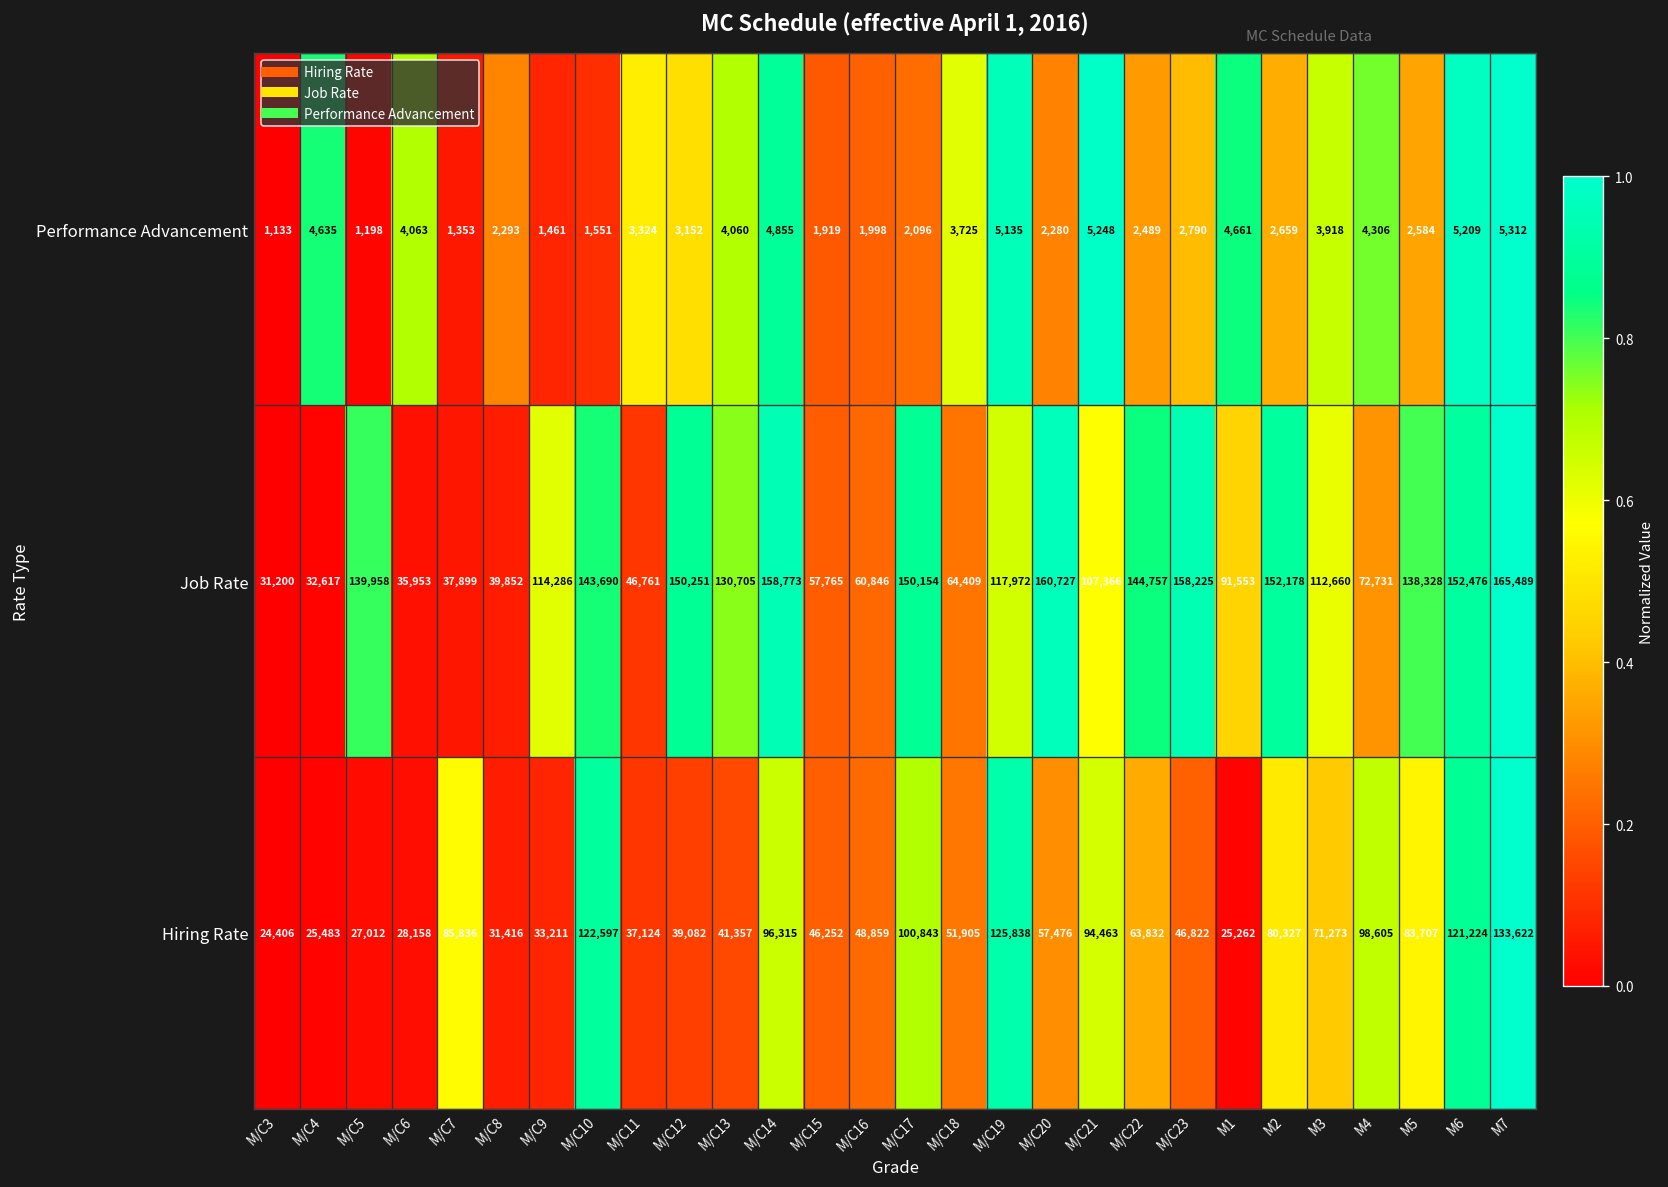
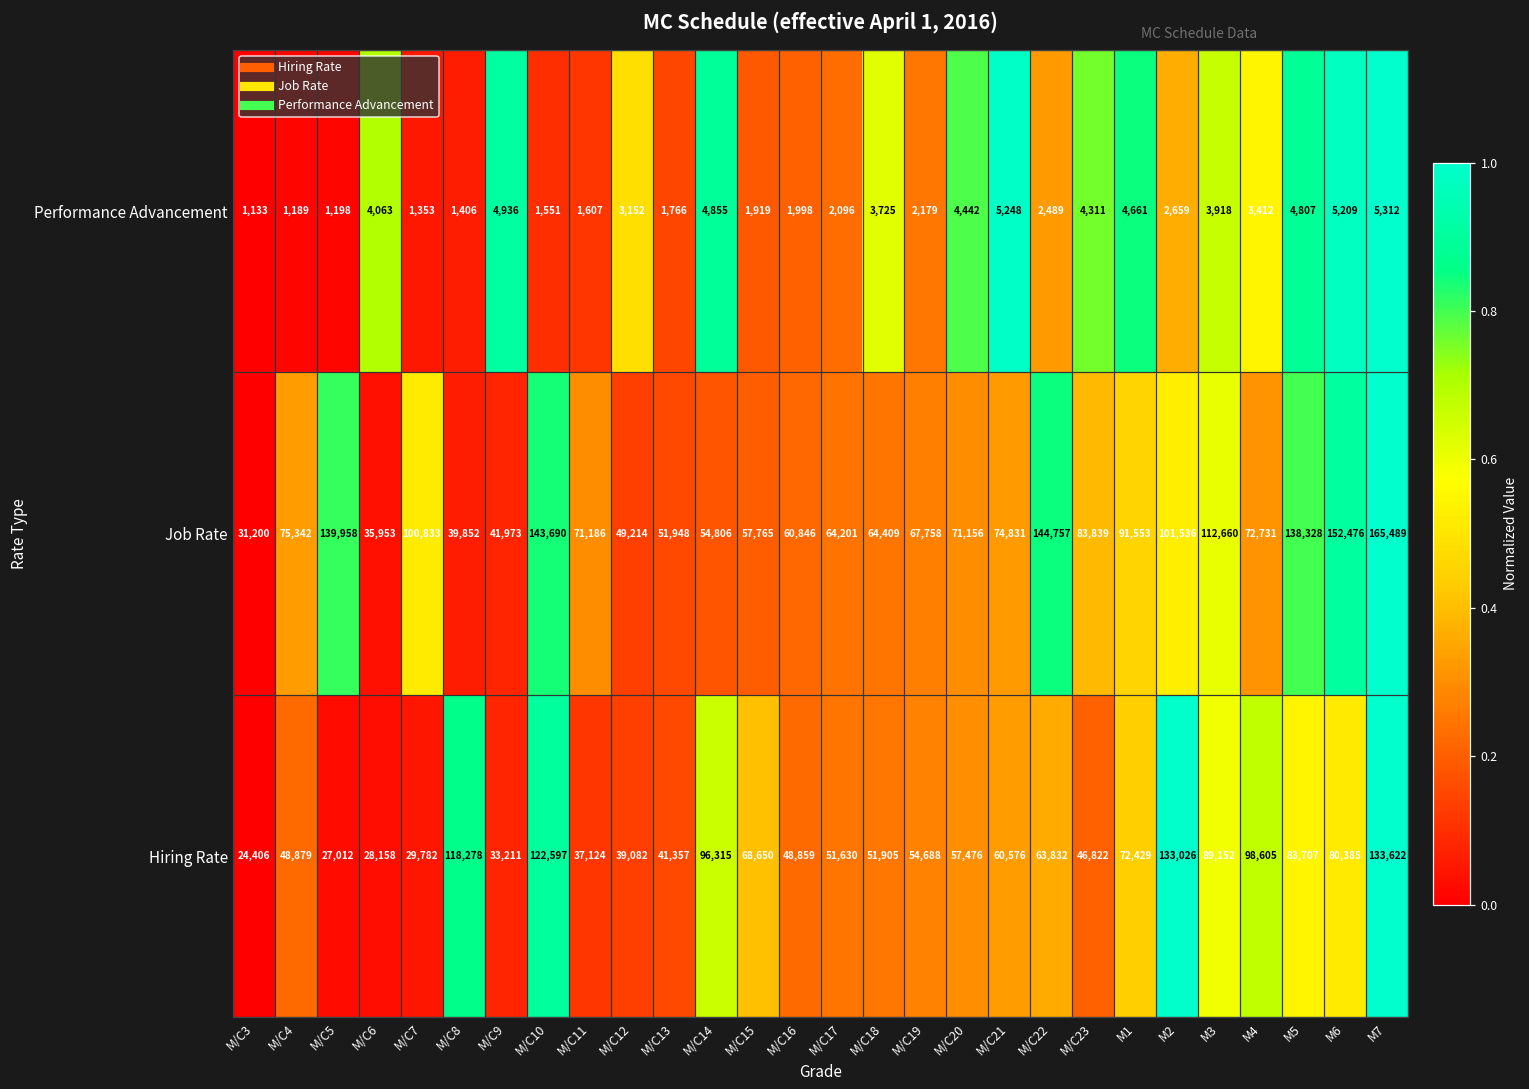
Performance Advancement, M/C4: 4,635 -> 1,189
Performance Advancement, M/C8: 2,293 -> 1,406
Performance Advancement, M/C9: 1,461 -> 4,936
Performance Advancement, M/C11: 3,324 -> 1,607
Performance Advancement, M/C13: 4,060 -> 1,766
Performance Advancement, M/C19: 5,135 -> 2,179
Performance Advancement, M/C20: 2,280 -> 4,442
Performance Advancement, M/C23: 2,790 -> 4,311
Performance Advancement, M4: 4,306 -> 3,412
Performance Advancement, M5: 2,584 -> 4,807
Job Rate, M/C4: 32,617 -> 75,342
Job Rate, M/C7: 37,899 -> 100,833
Job Rate, M/C9: 114,286 -> 41,973
Job Rate, M/C11: 46,761 -> 71,186
Job Rate, M/C12: 150,251 -> 49,214
Job Rate, M/C13: 130,705 -> 51,948
Job Rate, M/C14: 158,773 -> 54,806
Job Rate, M/C17: 150,154 -> 64,201
Job Rate, M/C19: 117,972 -> 67,758
Job Rate, M/C20: 160,727 -> 71,156
Job Rate, M/C21: 107,366 -> 74,831
Job Rate, M/C23: 158,225 -> 83,839
Job Rate, M2: 152,178 -> 101,536
Hiring Rate, M/C4: 25,483 -> 48,879
Hiring Rate, M/C7: 85,836 -> 29,782
Hiring Rate, M/C8: 31,416 -> 118,278
Hiring Rate, M/C15: 46,252 -> 68,650
Hiring Rate, M/C17: 100,843 -> 51,630
Hiring Rate, M/C19: 125,838 -> 54,688
Hiring Rate, M/C21: 94,463 -> 60,576
Hiring Rate, M1: 25,262 -> 72,429
Hiring Rate, M2: 80,327 -> 133,026
Hiring Rate, M3: 71,273 -> 89,152
Hiring Rate, M6: 121,224 -> 80,385
